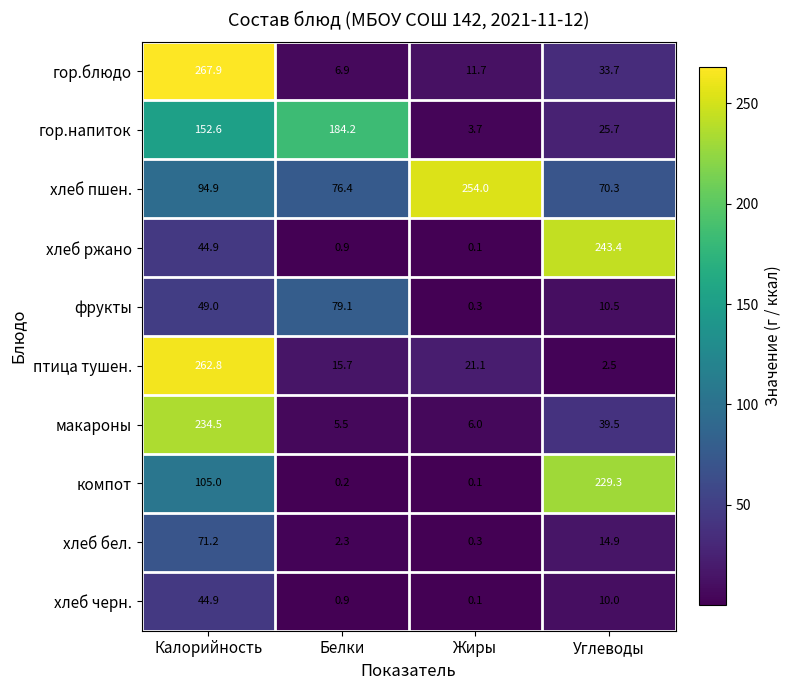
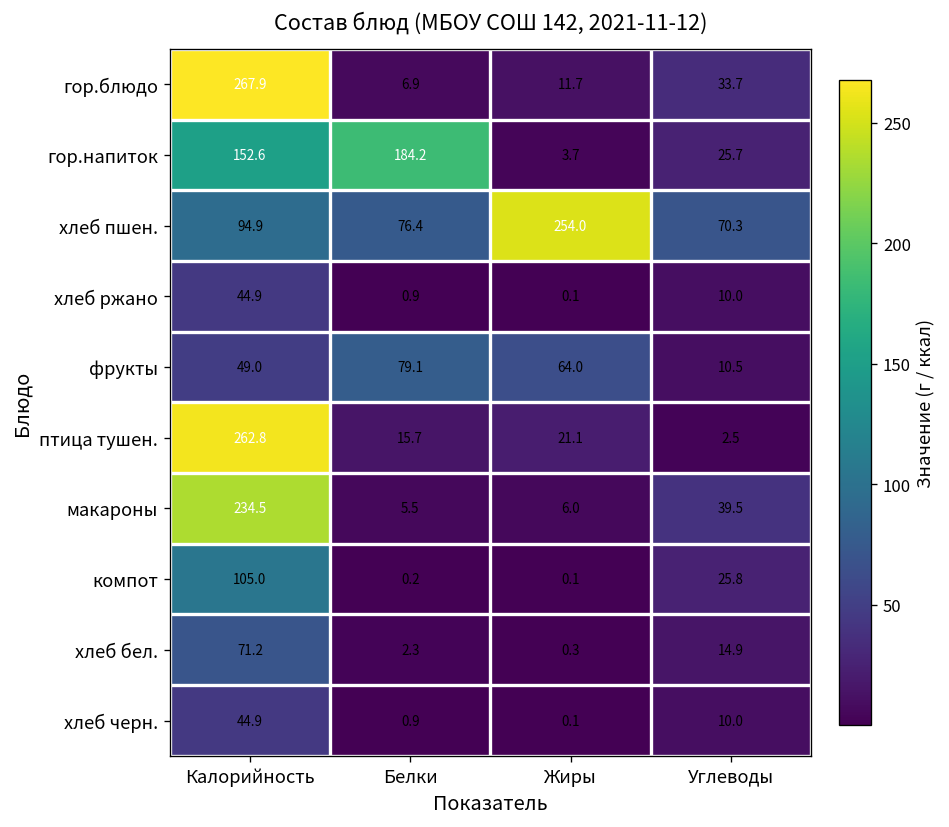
хлеб ржано, Углеводы: 243.4 -> 10.0
фрукты, Жиры: 0.3 -> 64.0
компот, Углеводы: 229.3 -> 25.8
